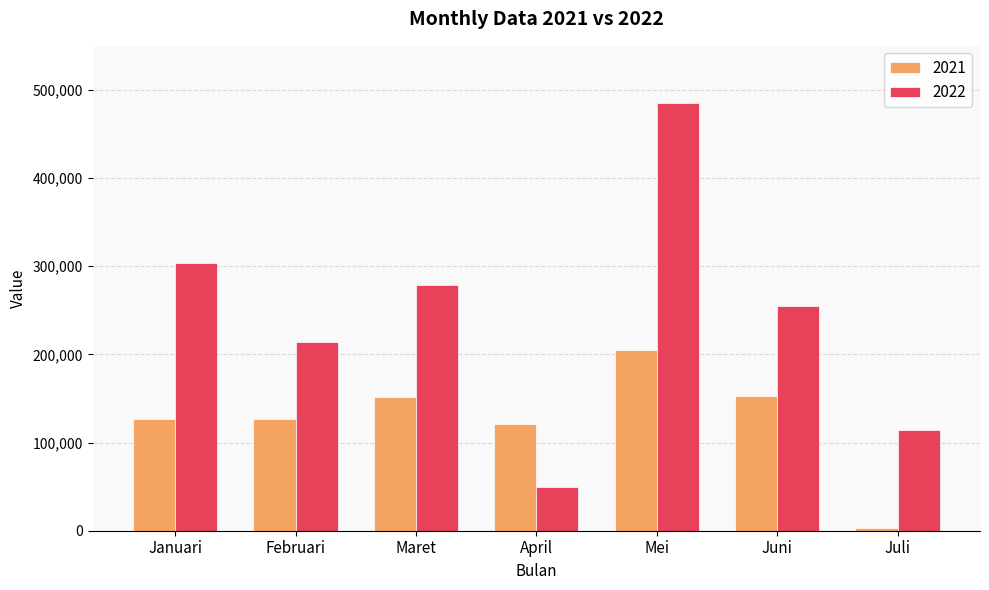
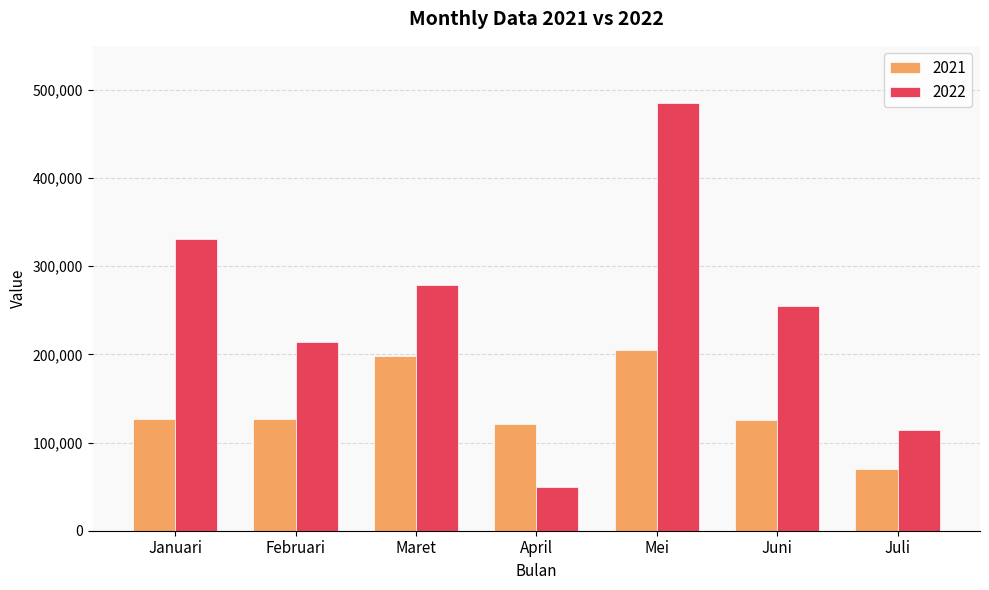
2022, Januari: 300,000 -> 330,000
2021, Maret: 150,000 -> 200,000
2021, Juni: 150,000 -> 130,000
2021, Juli: 0 -> 70,000
